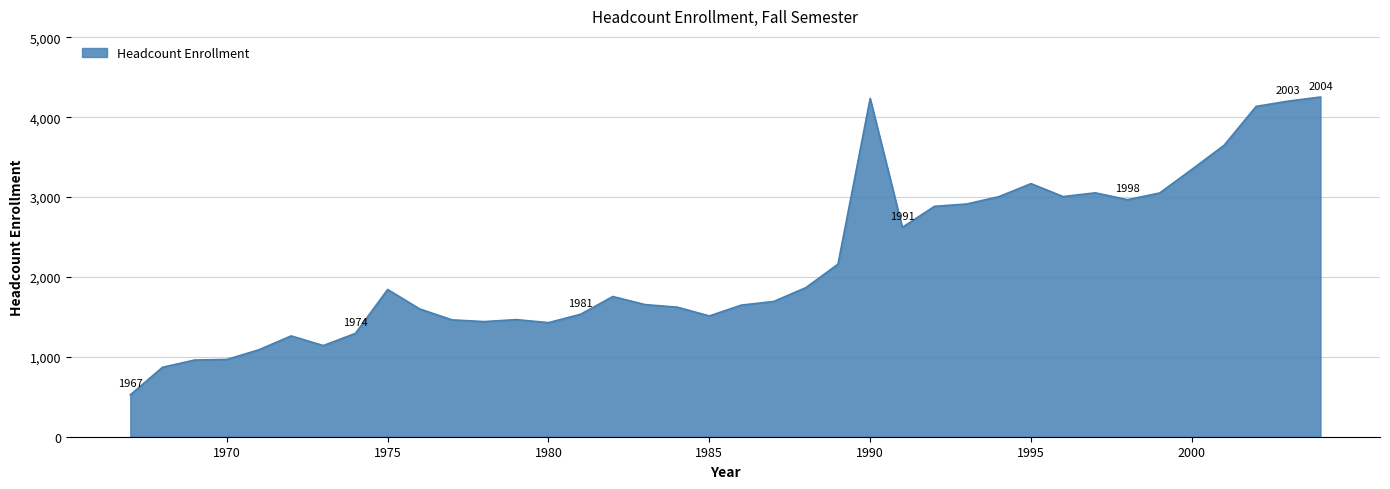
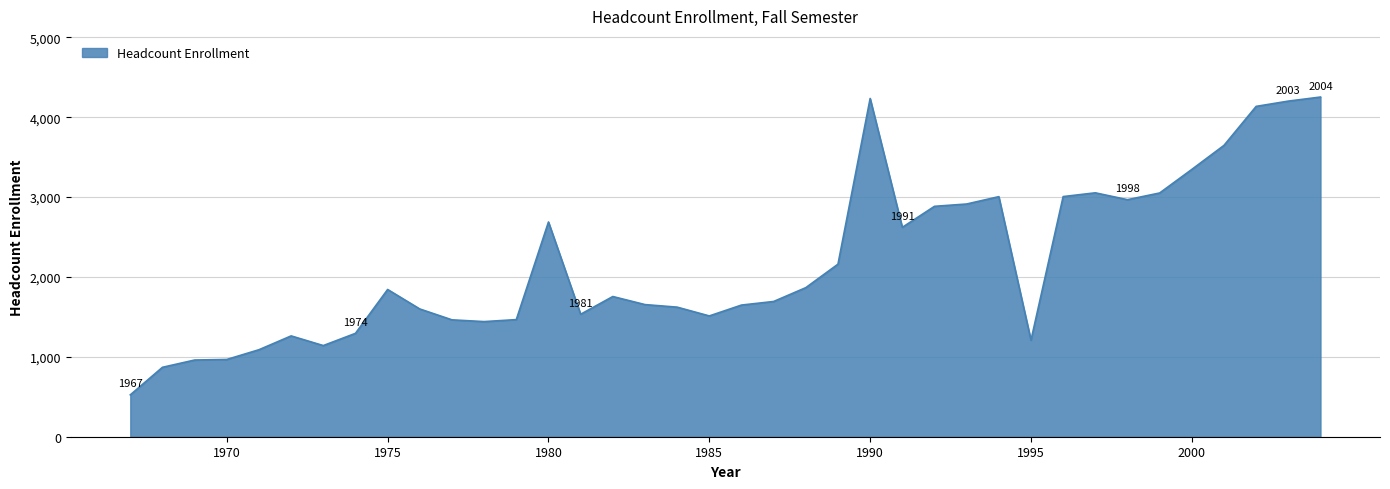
1980: 1,400 -> 2,700
1995: 3,200 -> 1,200
